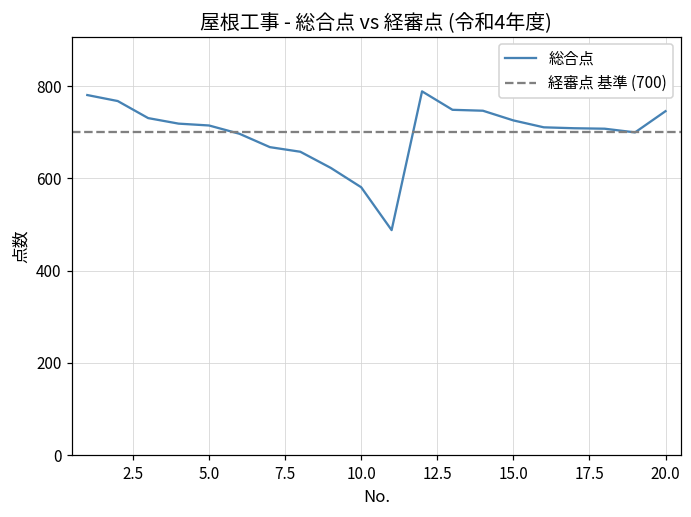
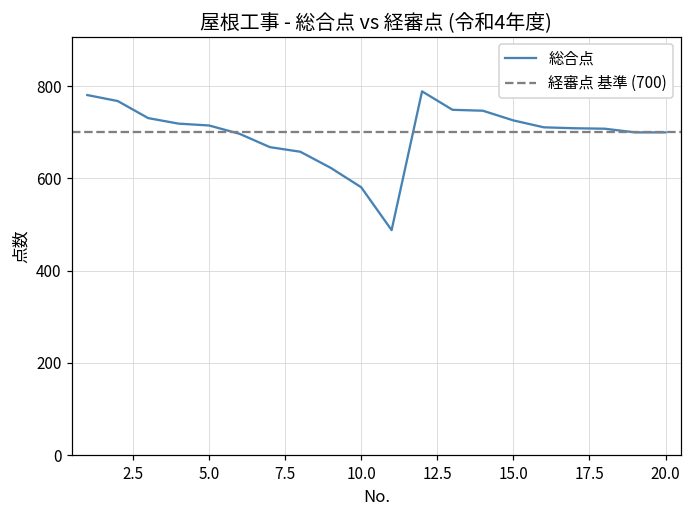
20.0: 750 -> 700
